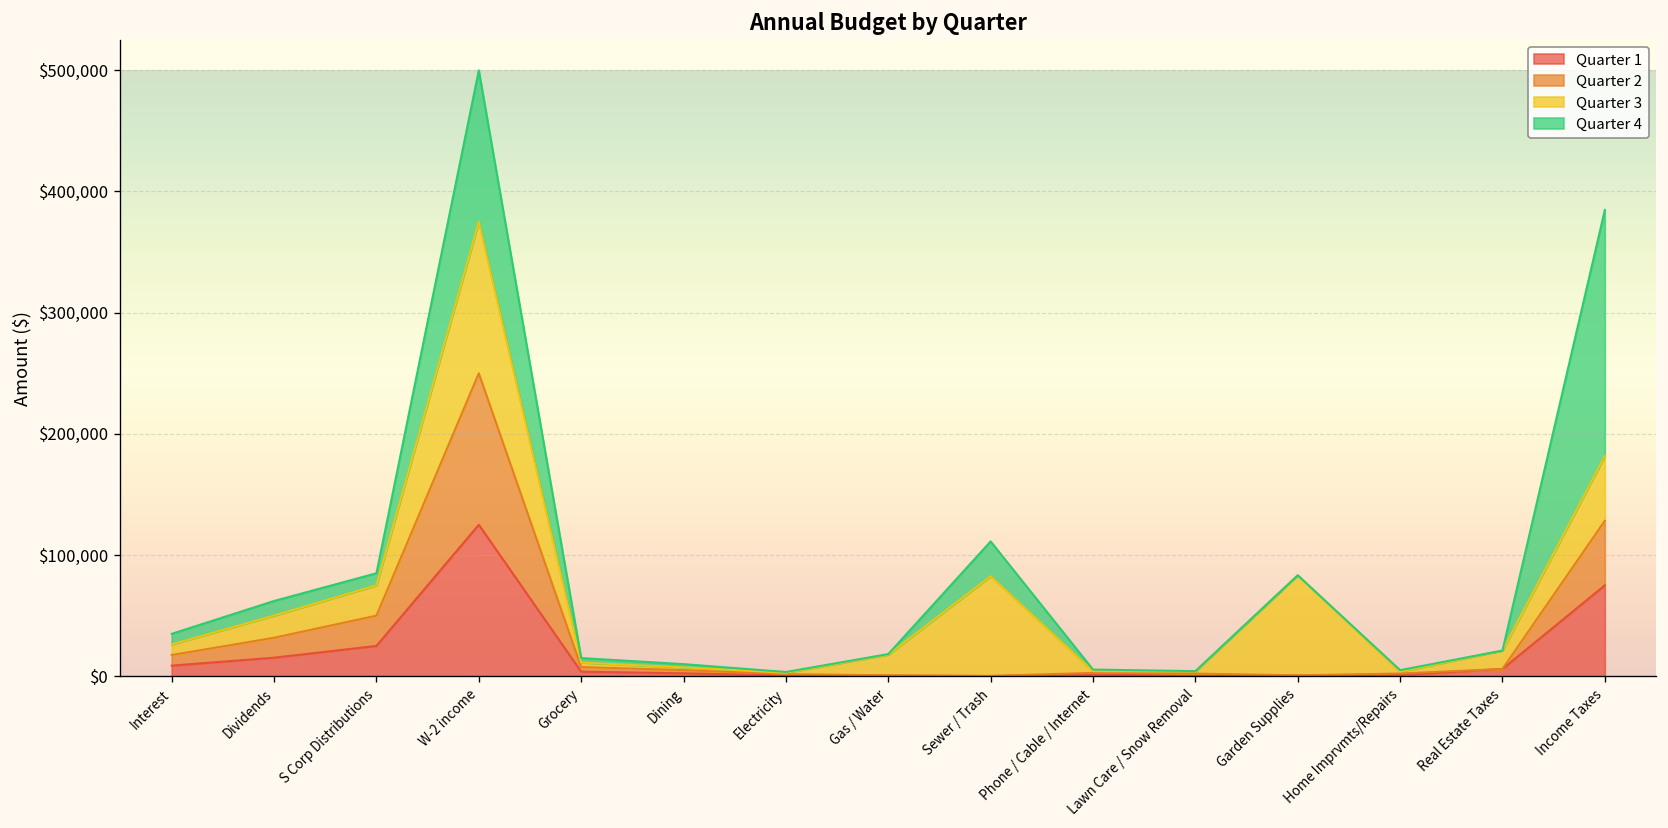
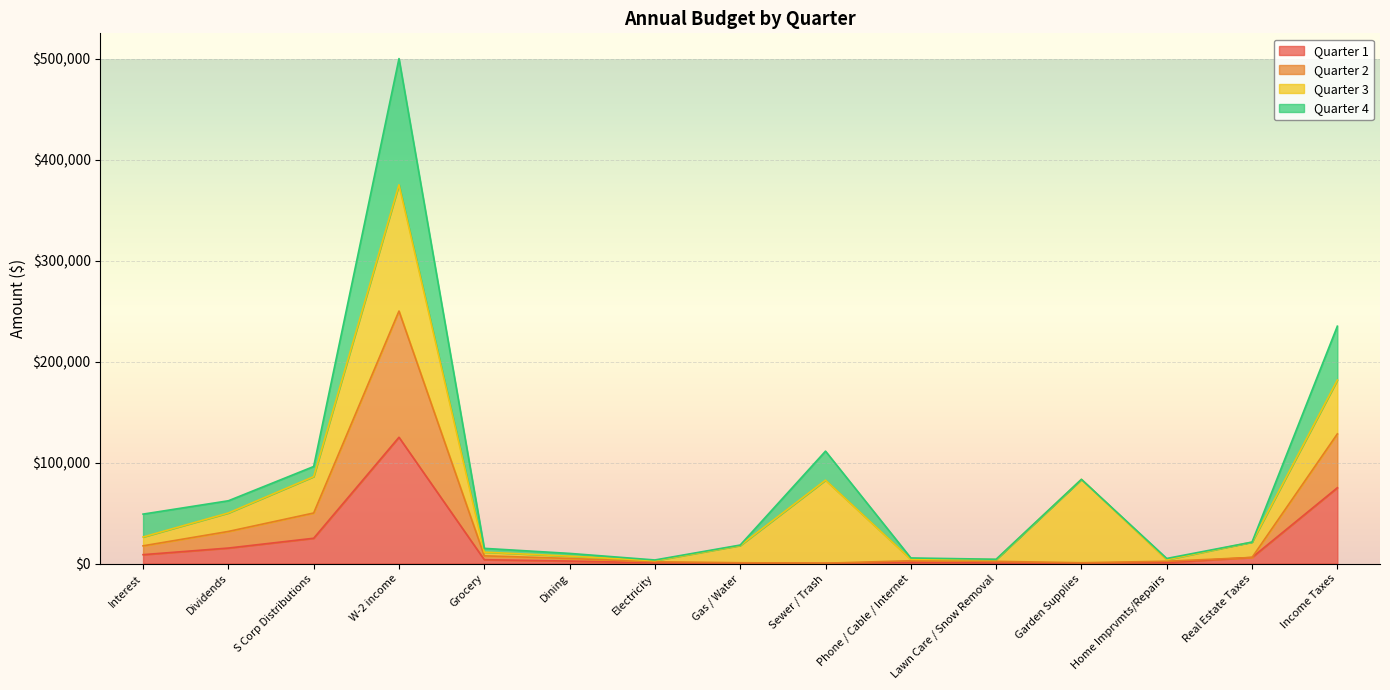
Quarter 4, Interest: $9,000 -> $23,000
Quarter 3, S Corp Distributions: $25,000 -> $36,000
Quarter 4, Income Taxes: $203,000 -> $53,000
